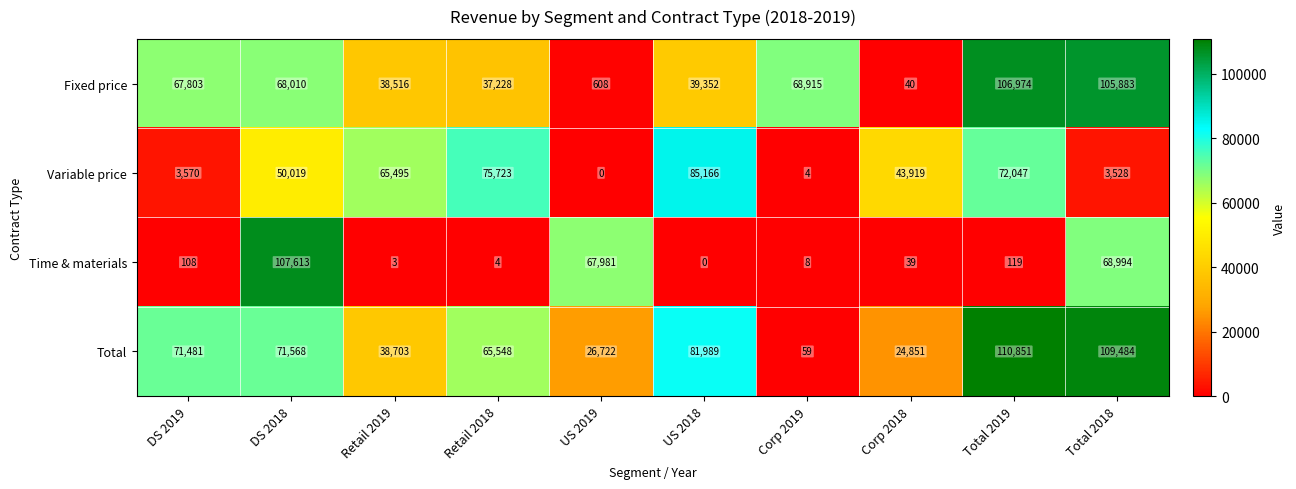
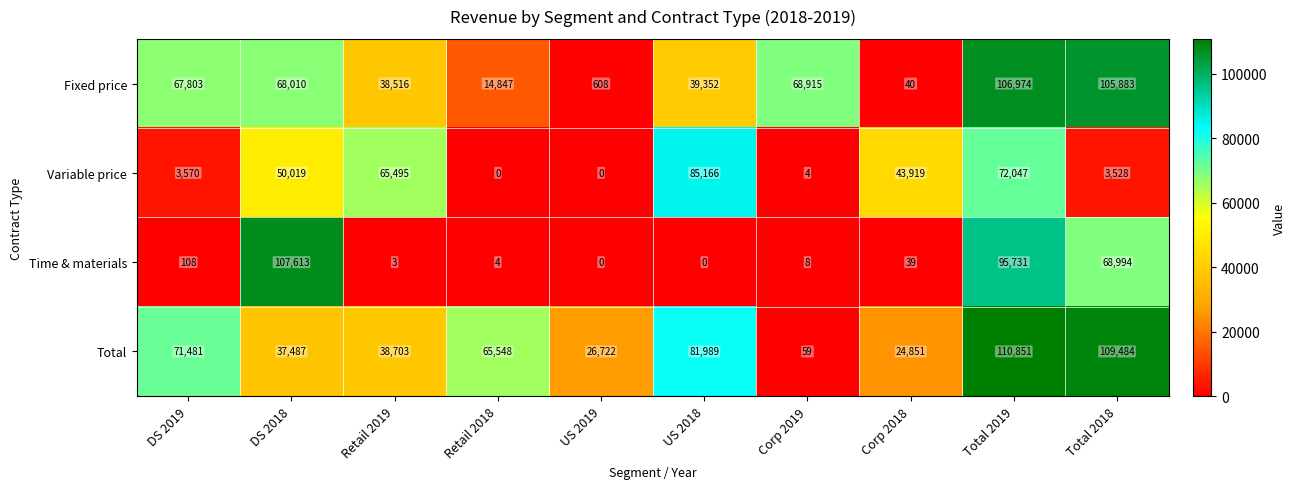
Fixed price, Retail 2018: 37,228 -> 14,847
Variable price, Retail 2018: 75,723 -> 0
Time & materials, US 2019: 67,981 -> 0
Time & materials, Total 2019: 119 -> 95,731
Total, DS 2018: 71,568 -> 37,487
